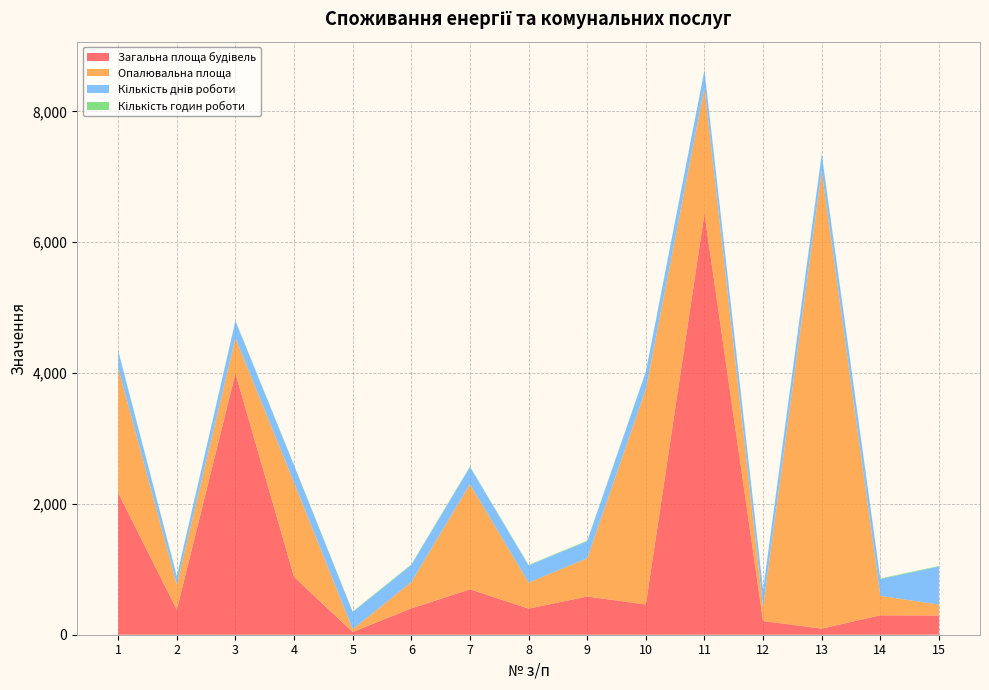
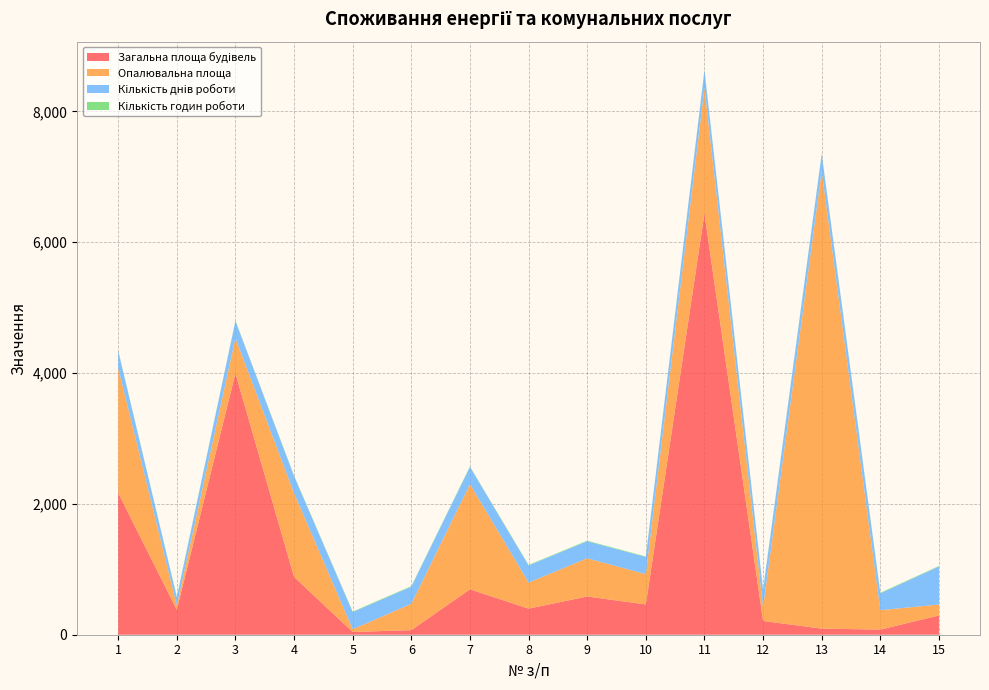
Опалювальна площа, 2: 400 -> 100
Опалювальна площа, 4: 1,400 -> 1,300
Загальна площа будівель, 6: 400 -> 100
Опалювальна площа, 10: 3,300 -> 500
Загальна площа будівель, 14: 300 -> 100
